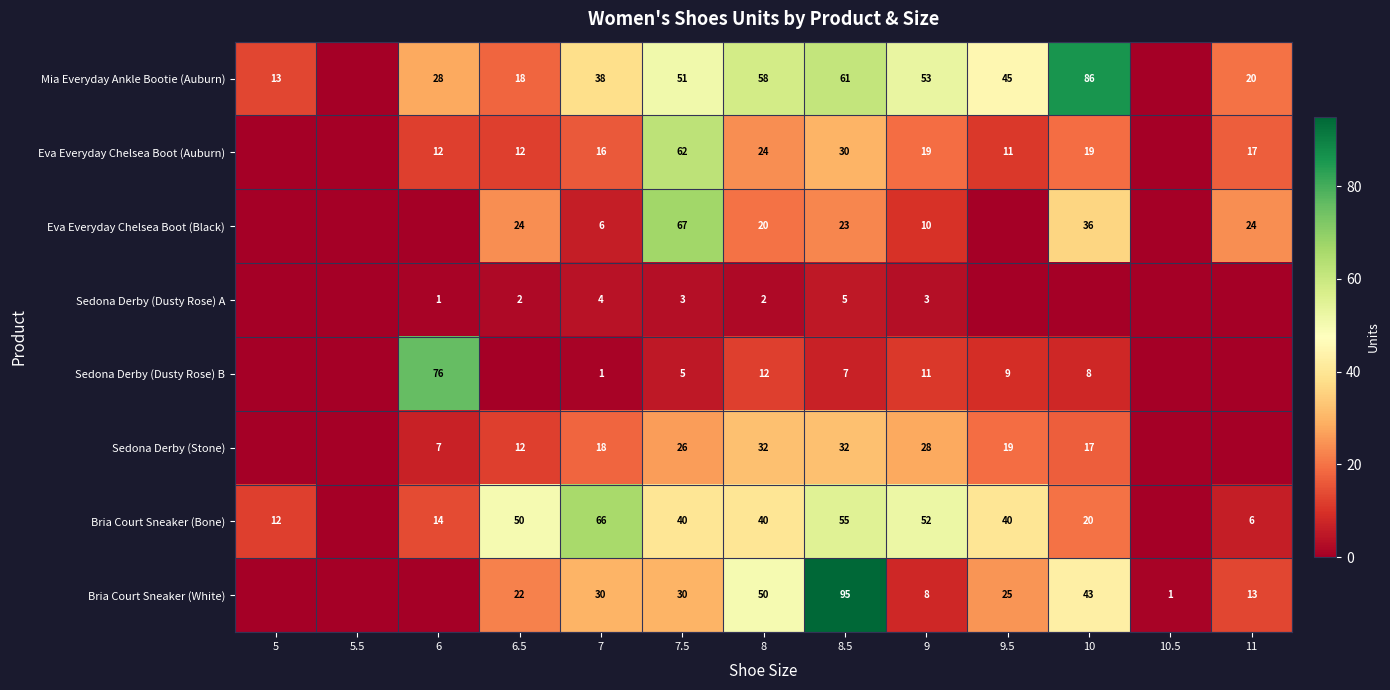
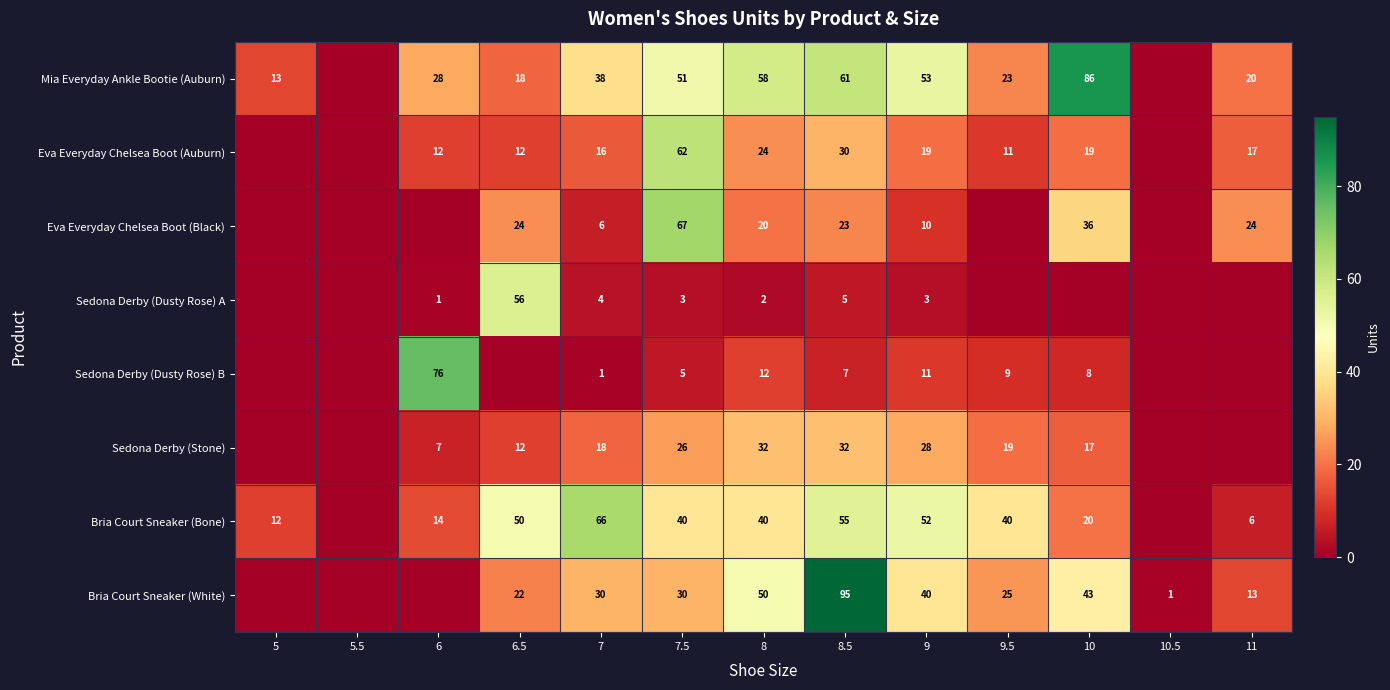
Mia Everyday Ankle Bootie (Auburn), 9.5: 45 -> 23
Sedona Derby (Dusty Rose) A, 6.5: 2 -> 56
Bria Court Sneaker (White), 9: 8 -> 40
